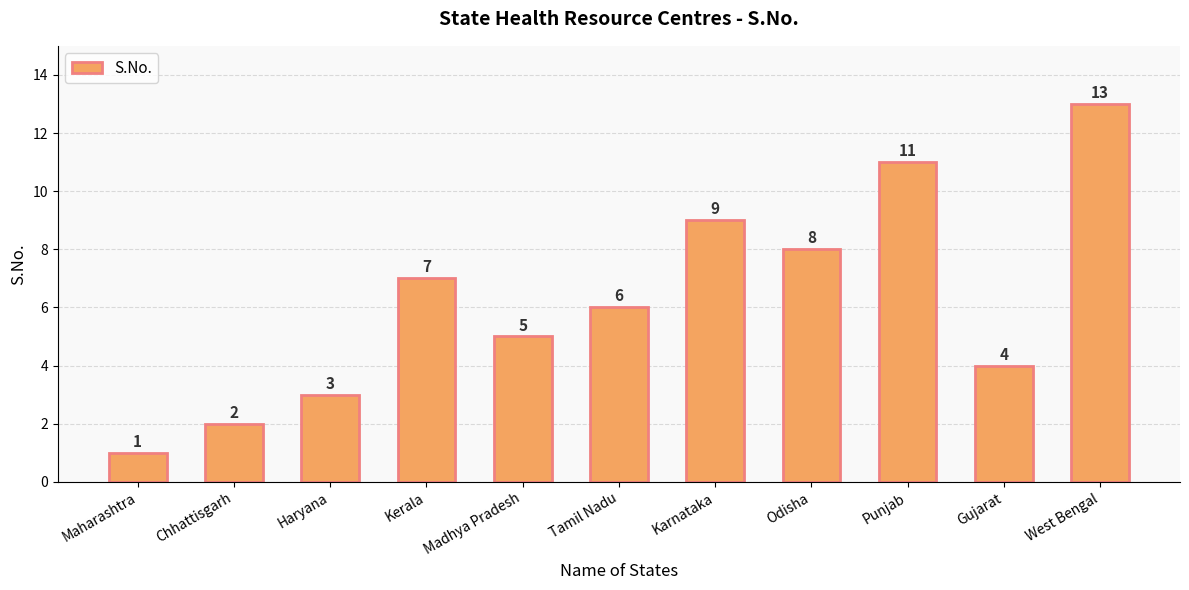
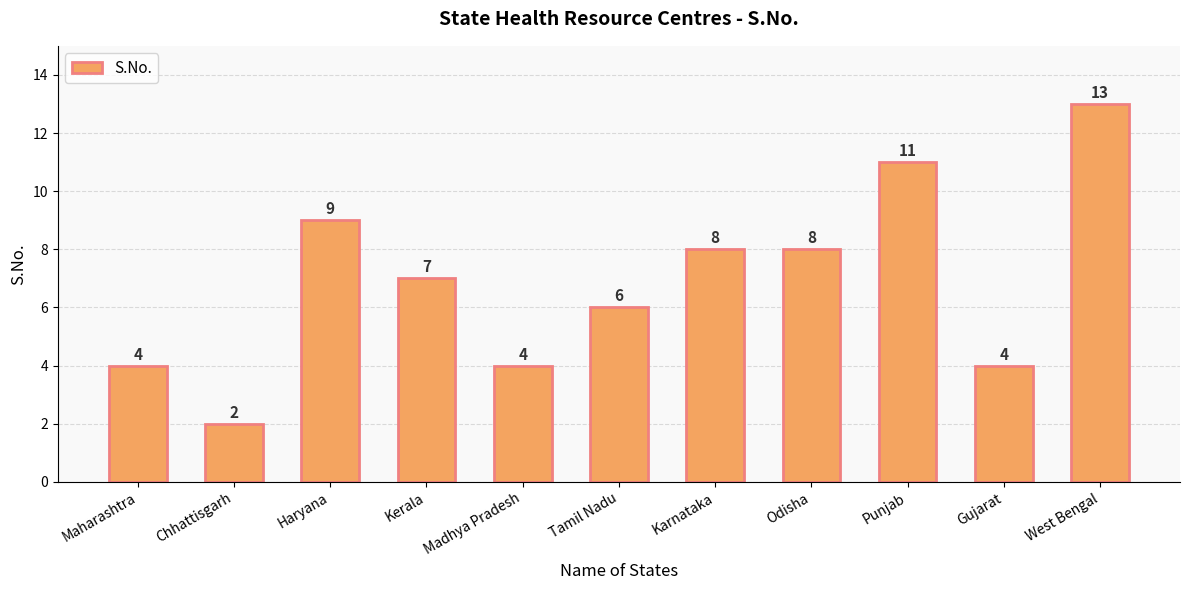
Maharashtra: 1 -> 4
Haryana: 3 -> 9
Madhya Pradesh: 5 -> 4
Karnataka: 9 -> 8
